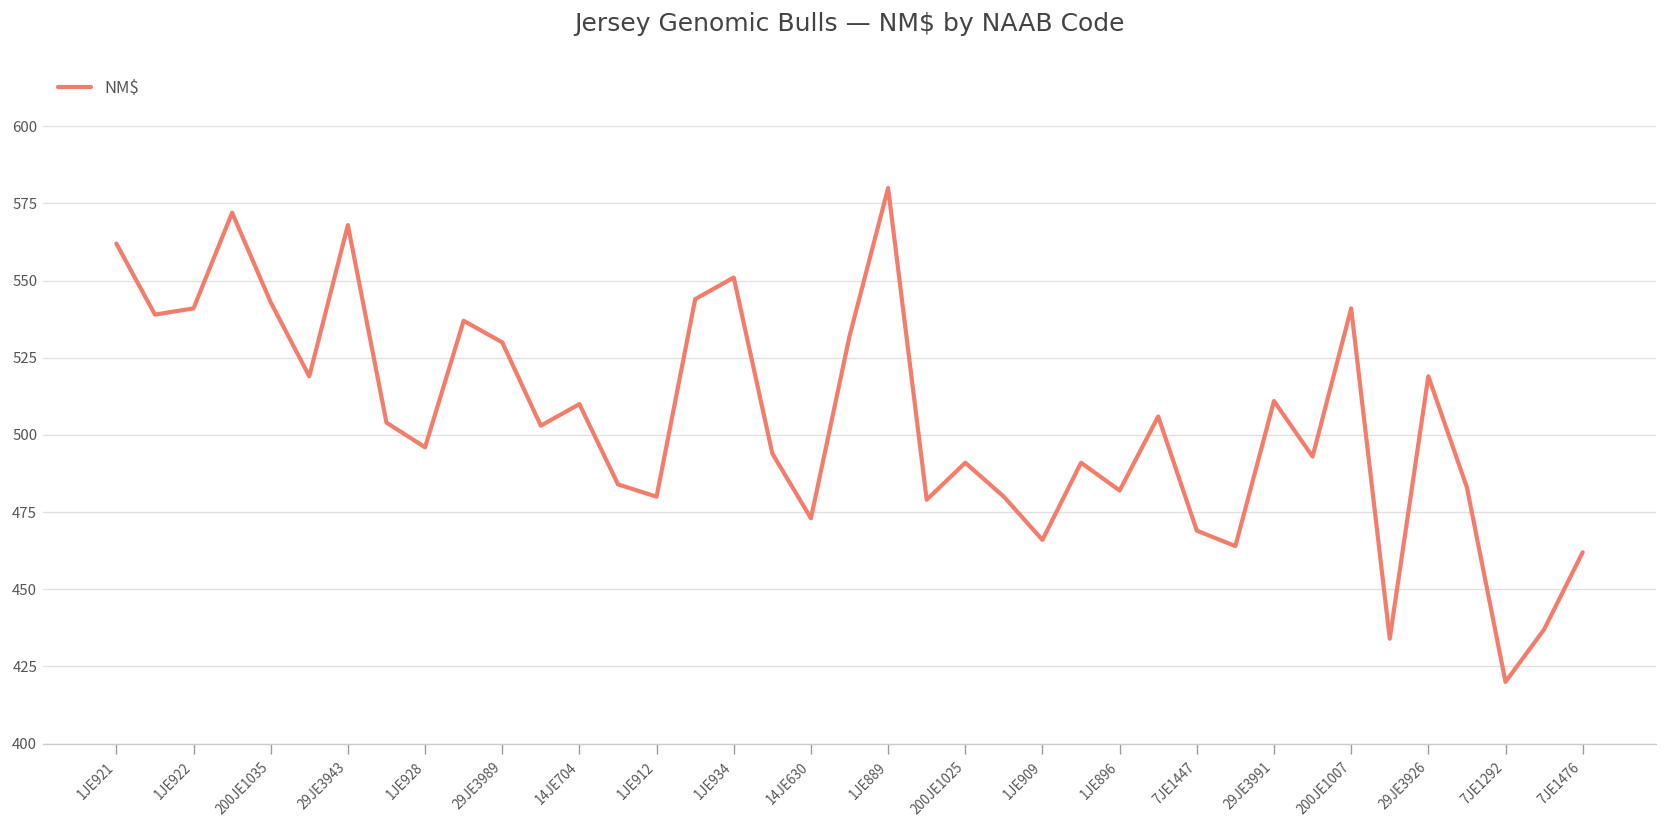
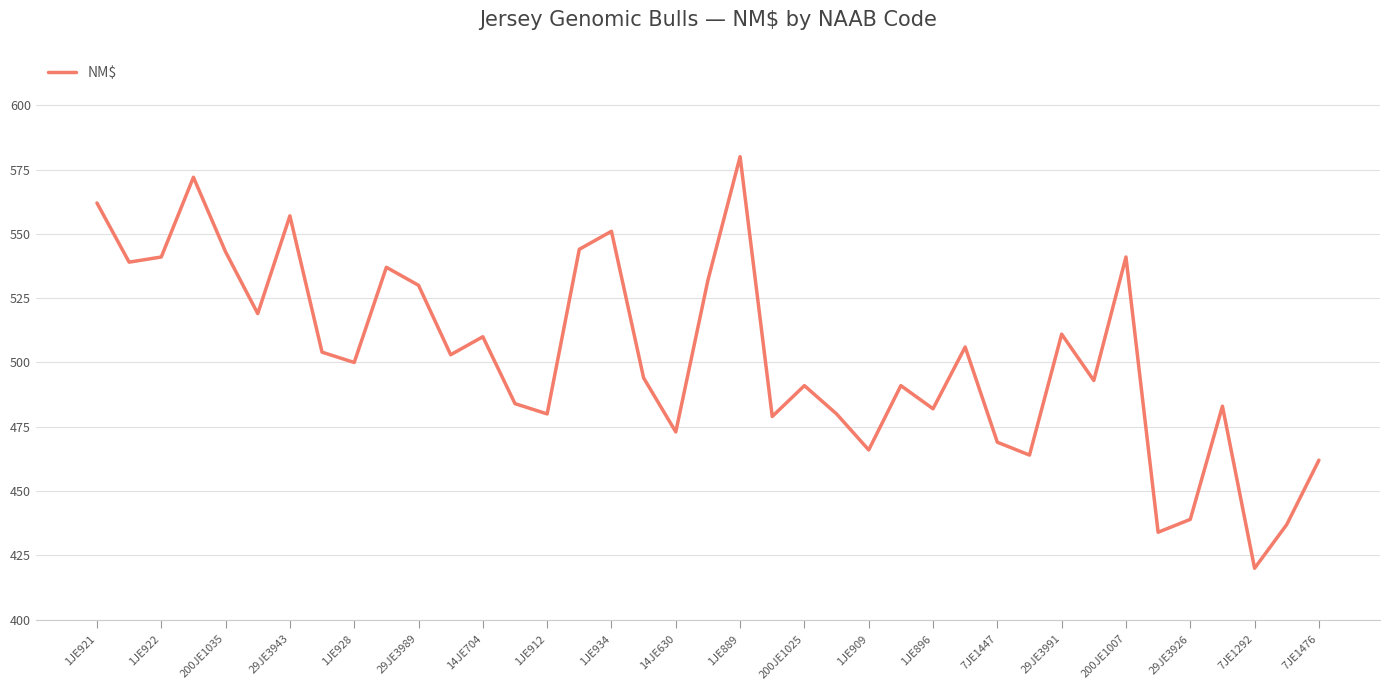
29JE3943: 568 -> 557
1JE928: 496 -> 500
29JE3926: 519 -> 439
